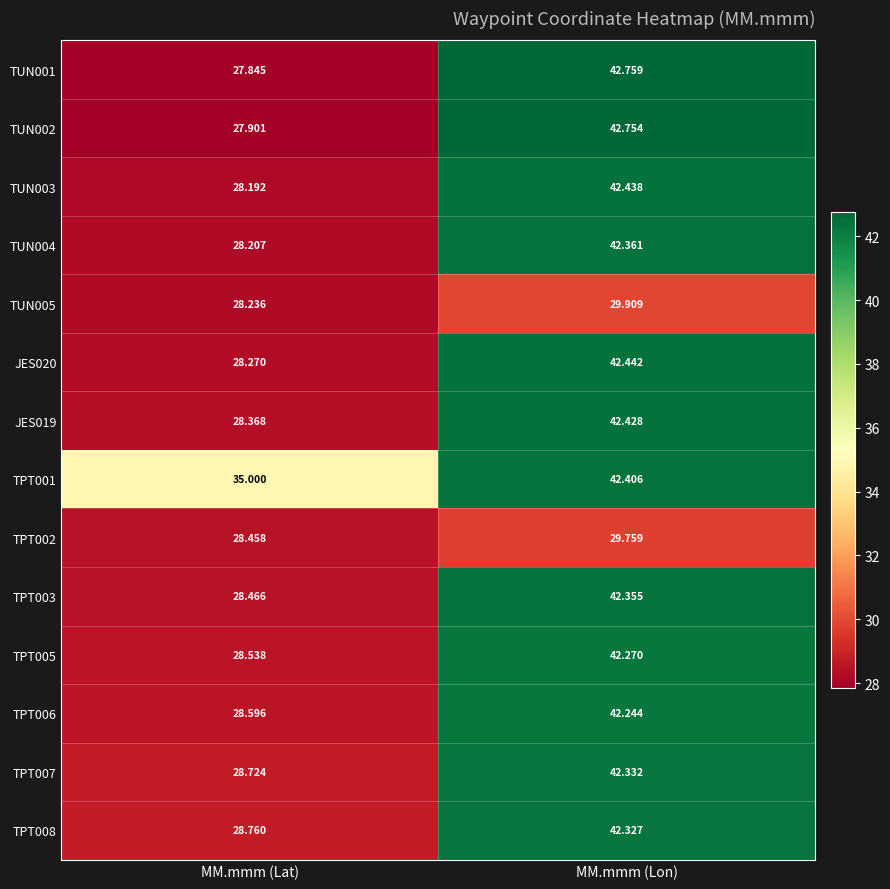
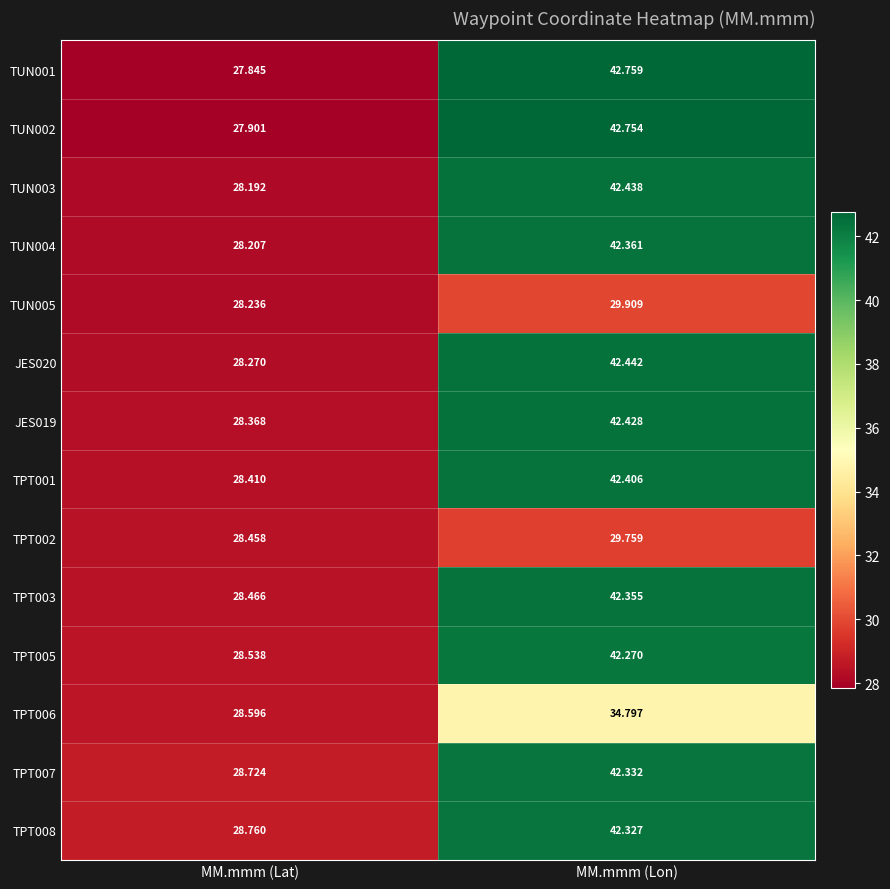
TPT001, MM.mmm (Lat): 35.000 -> 28.410
TPT006, MM.mmm (Lon): 42.244 -> 34.797
